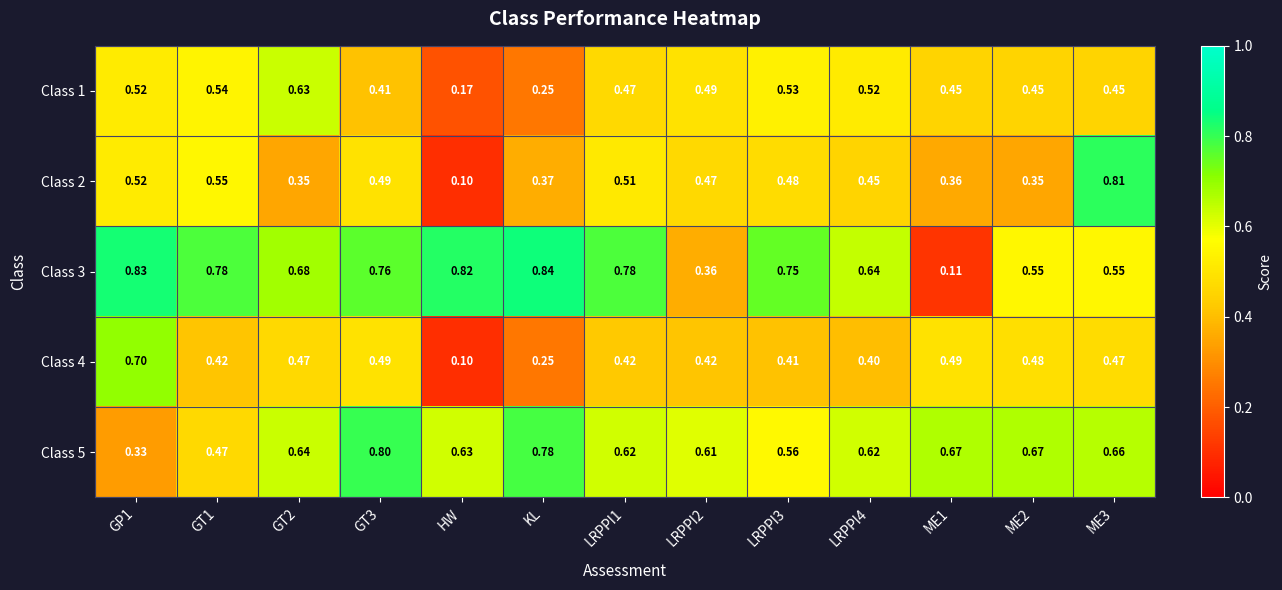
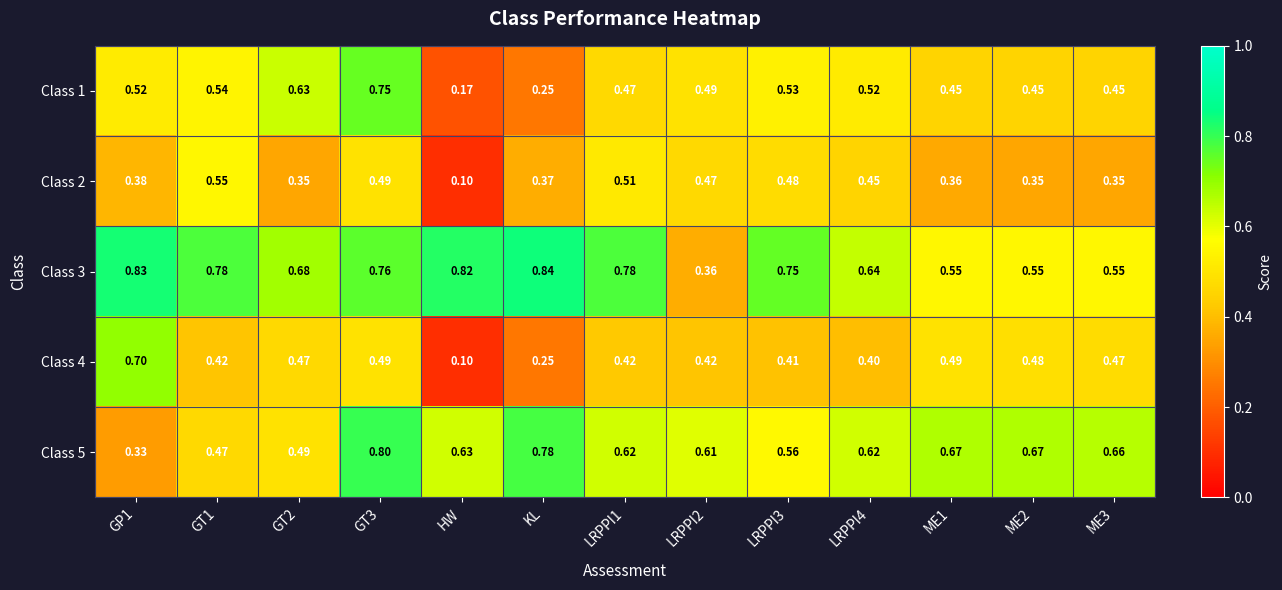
Class 1, GT3: 0.41 -> 0.75
Class 2, GP1: 0.52 -> 0.38
Class 2, ME3: 0.81 -> 0.35
Class 3, ME1: 0.11 -> 0.55
Class 5, GT2: 0.64 -> 0.49
